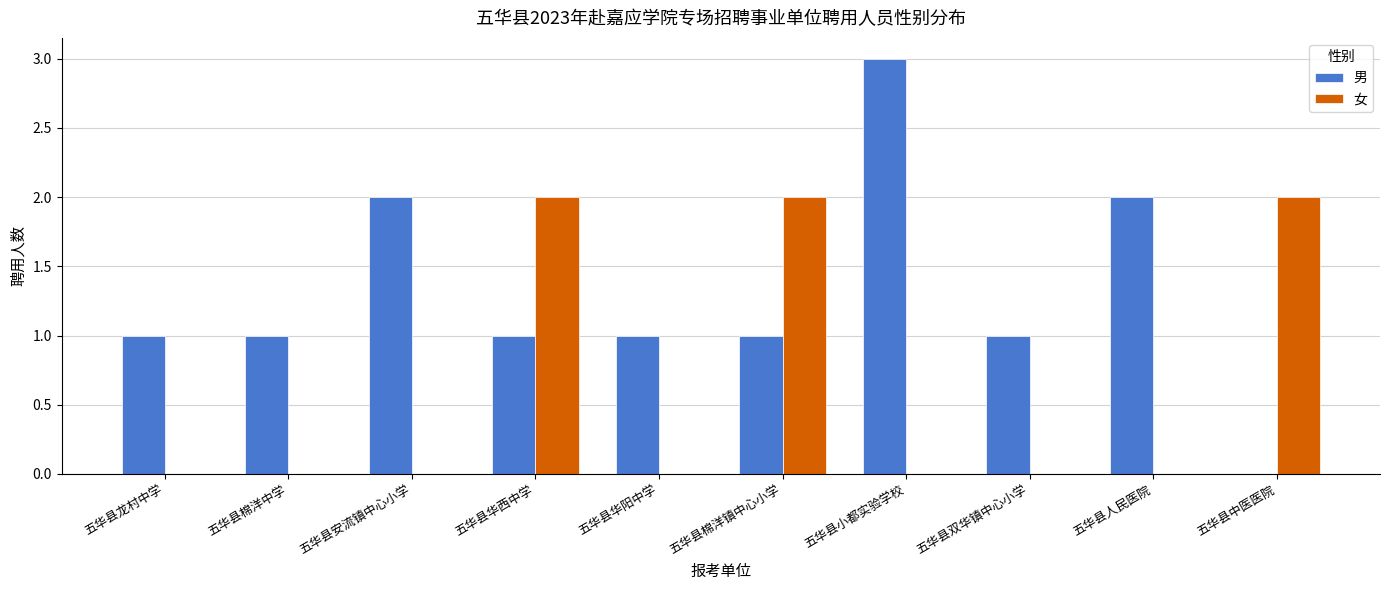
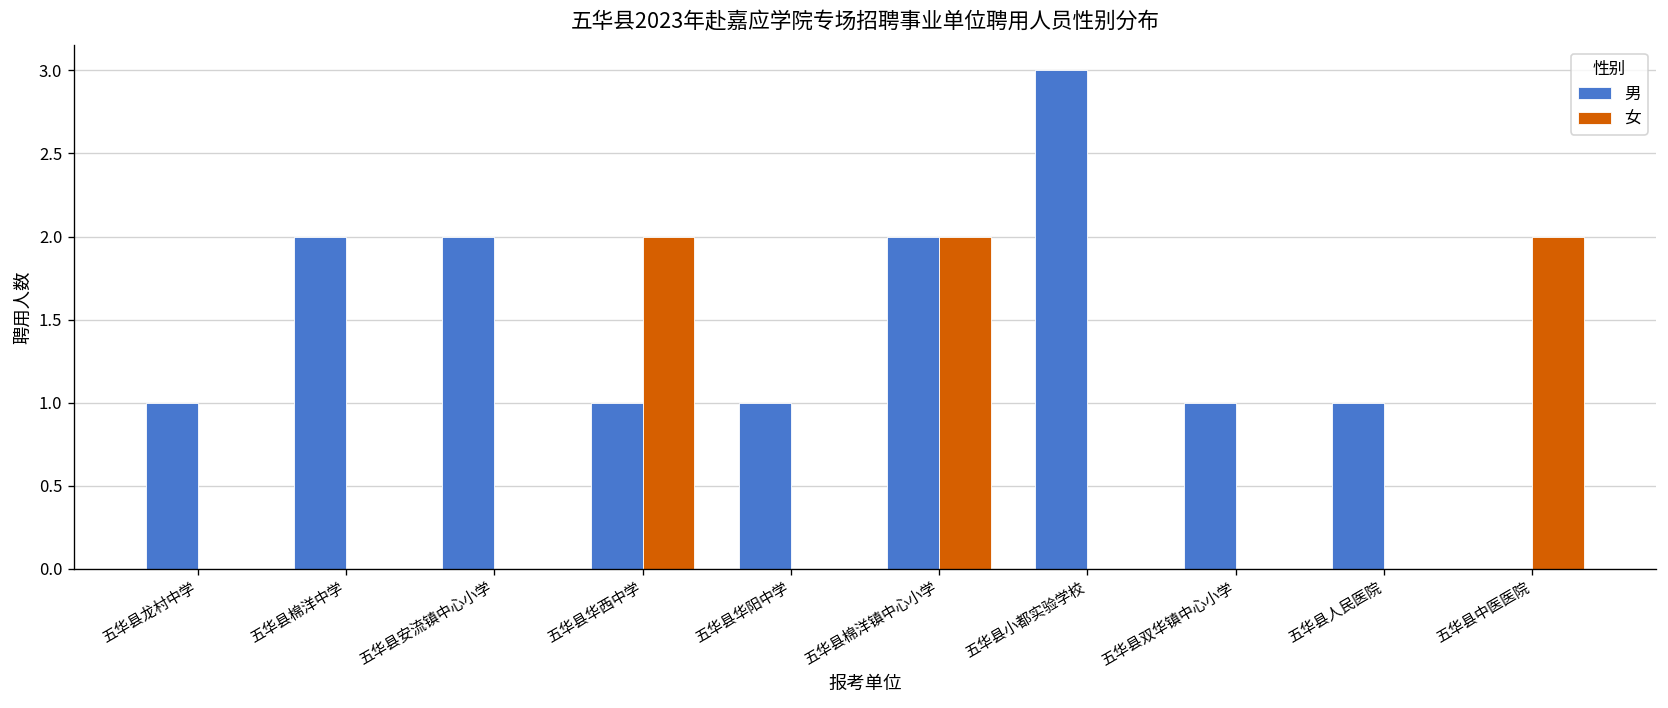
男, 五华县棉洋中学: 1 -> 2
男, 五华县棉洋镇中心小学: 1 -> 2
男, 五华县人民医院: 2 -> 1
